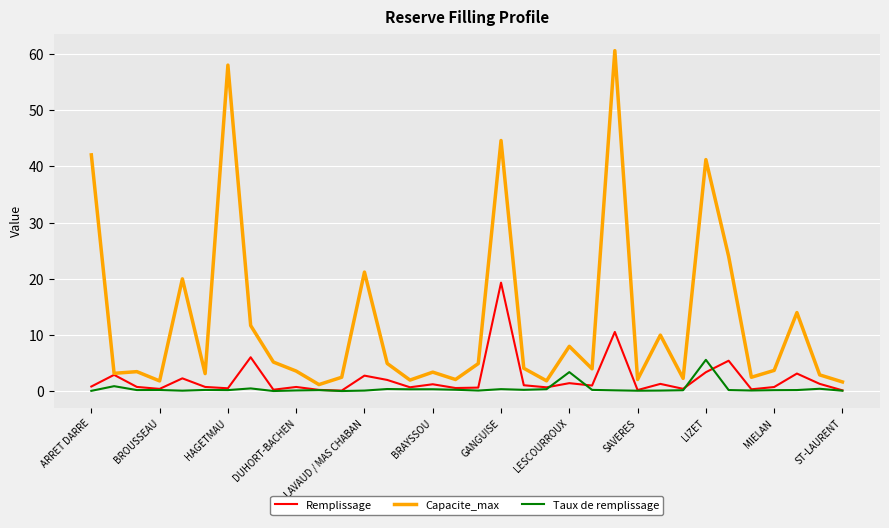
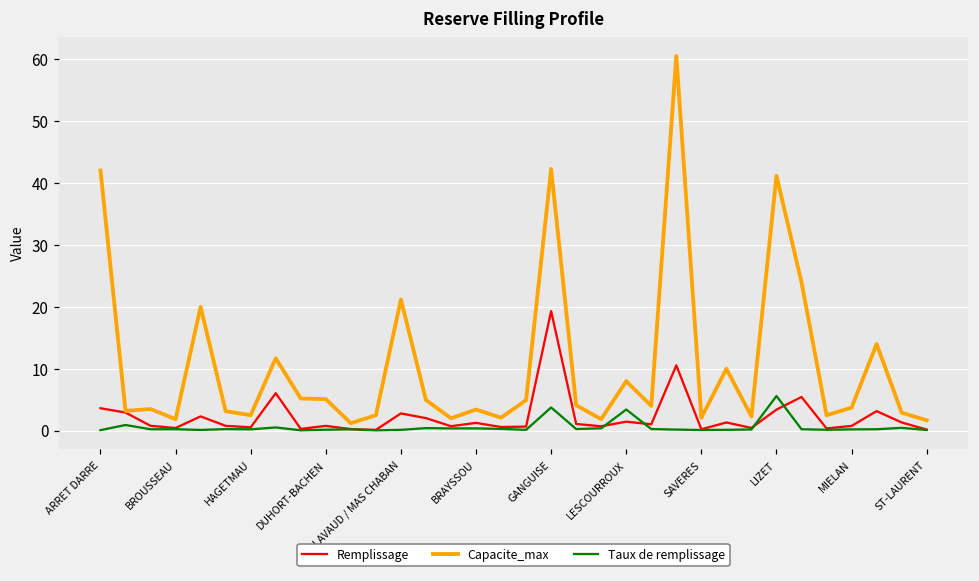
Remplissage, ARRET DARRE: 1 -> 4
Capacite_max, HAGETMAU: 58 -> 3
Capacite_max, DUHORT-BACHEN: 4 -> 5
Capacite_max, GANGUISE: 45 -> 42
Taux de remplissage, GANGUISE: 0 -> 4
